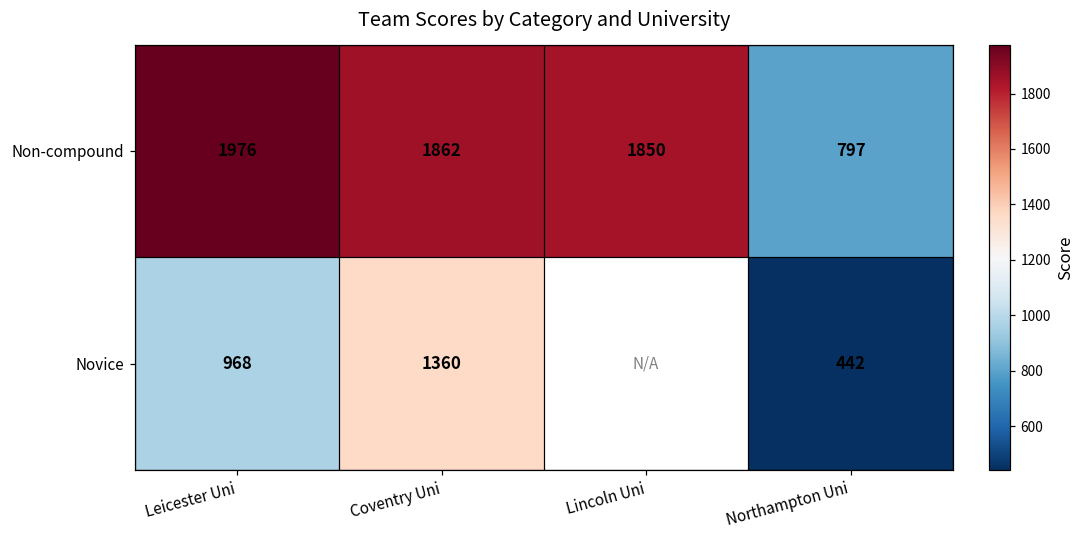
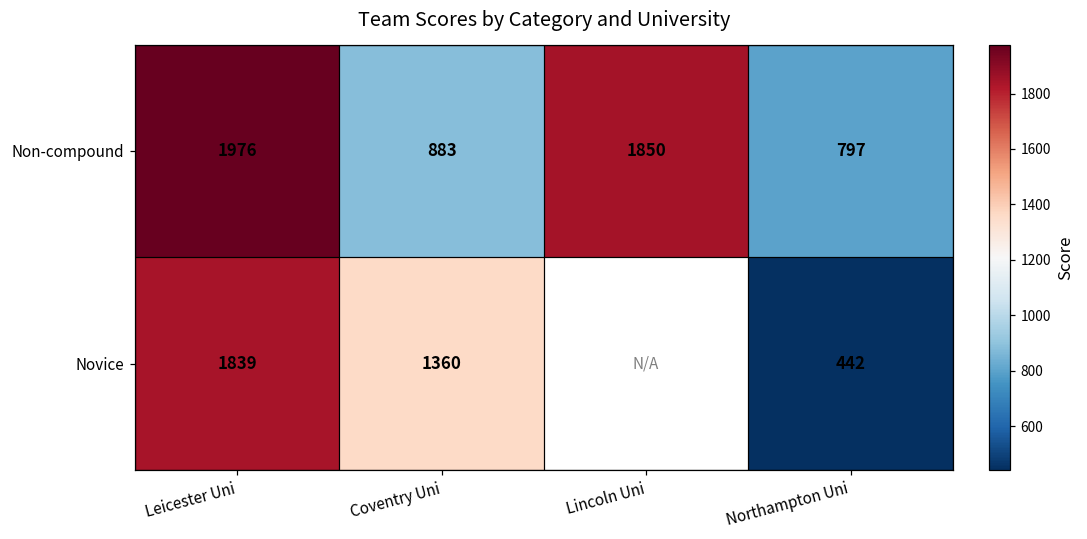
Non-compound, Coventry Uni: 1862 -> 883
Novice, Leicester Uni: 968 -> 1839
